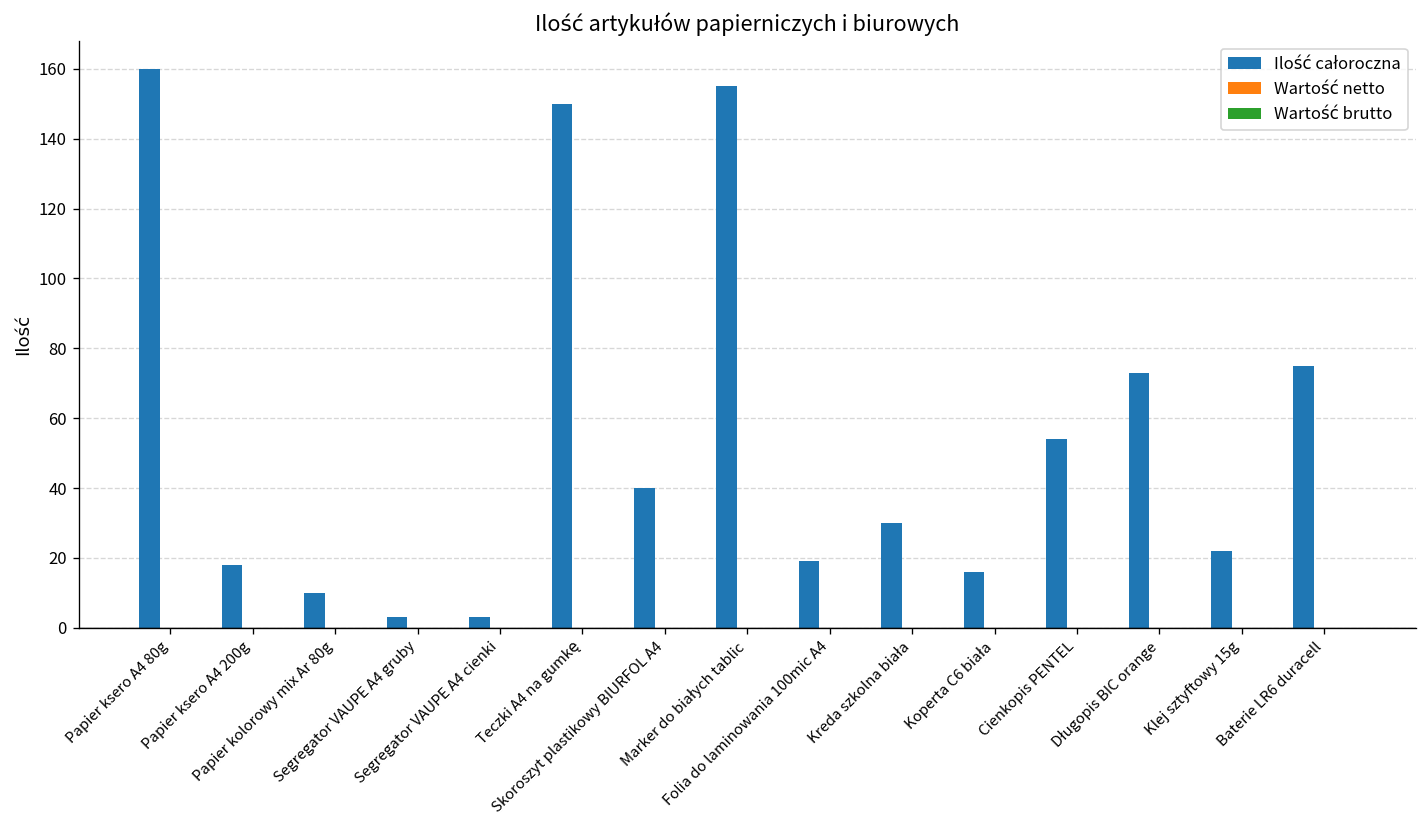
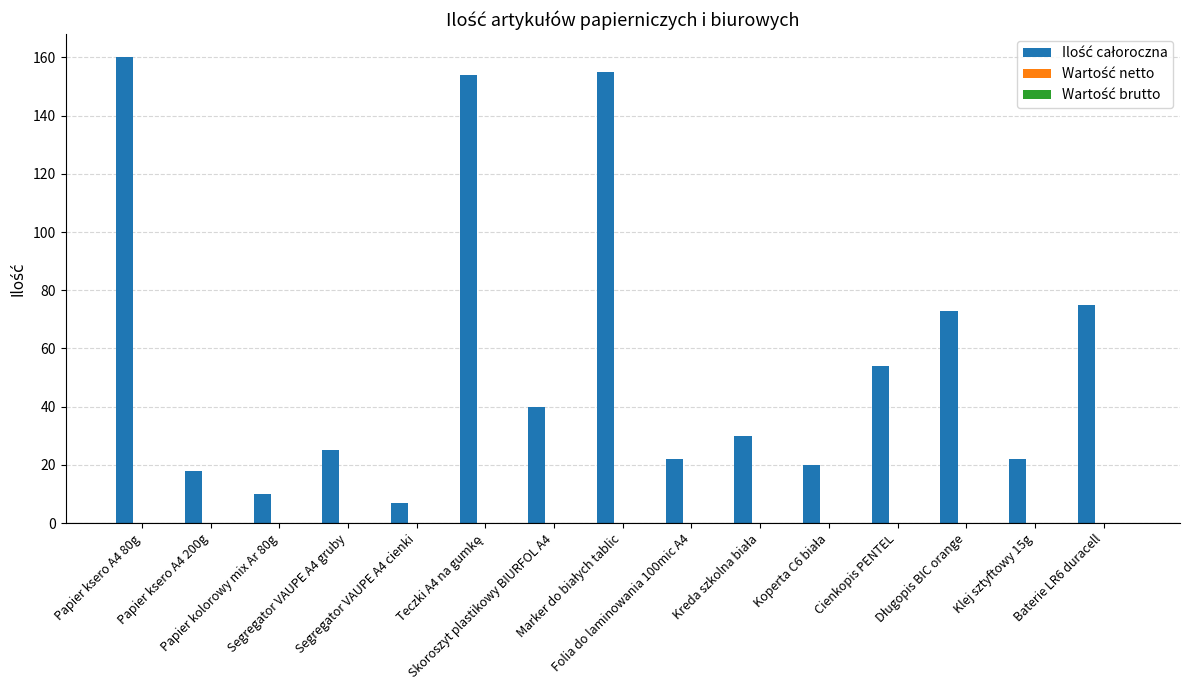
Ilość całoroczna, Segregator VAUPE A4 gruby: 3 -> 25
Ilość całoroczna, Segregator VAUPE A4 cienki: 3 -> 7
Ilość całoroczna, Teczki A4 na gumkę: 150 -> 154
Ilość całoroczna, Folia do laminowania 100mic A4: 19 -> 22
Ilość całoroczna, Koperta C6 biała: 16 -> 20
